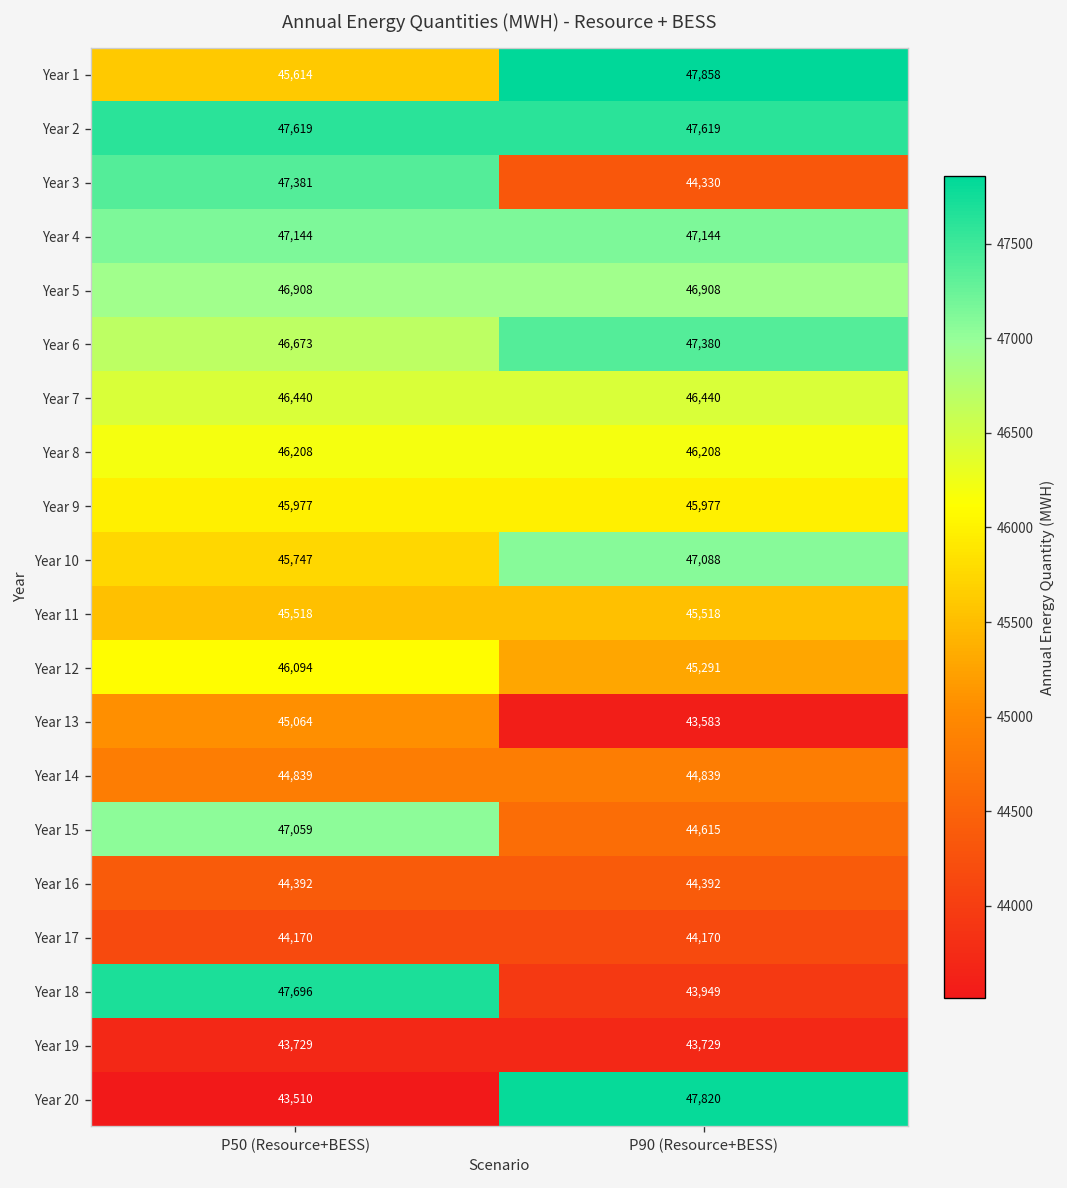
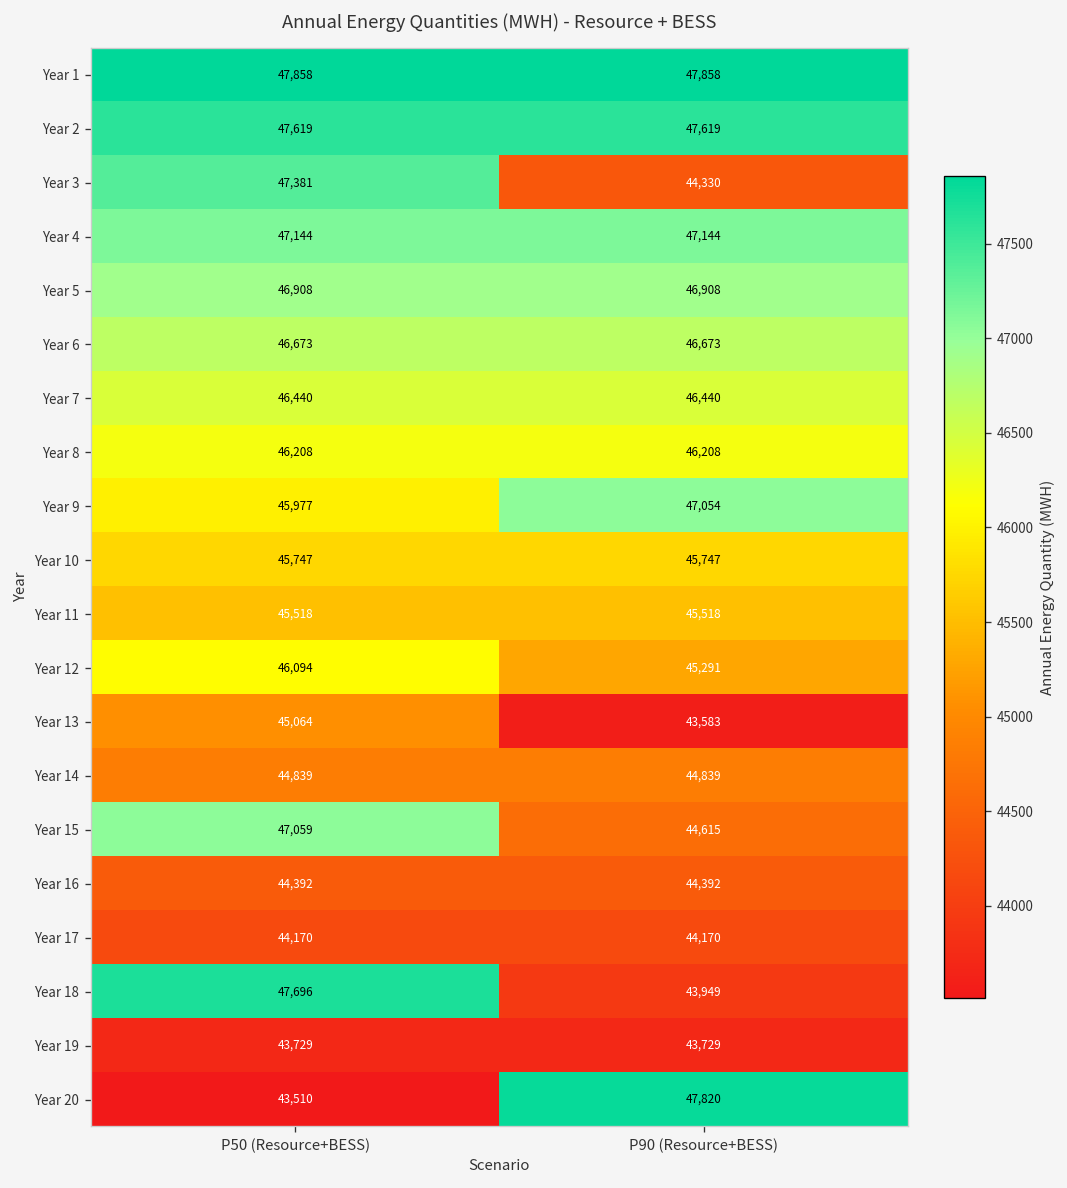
Year 1, P50 (Resource+BESS): 45,614 -> 47,858
Year 6, P90 (Resource+BESS): 47,380 -> 46,673
Year 9, P90 (Resource+BESS): 45,977 -> 47,054
Year 10, P90 (Resource+BESS): 47,088 -> 45,747
